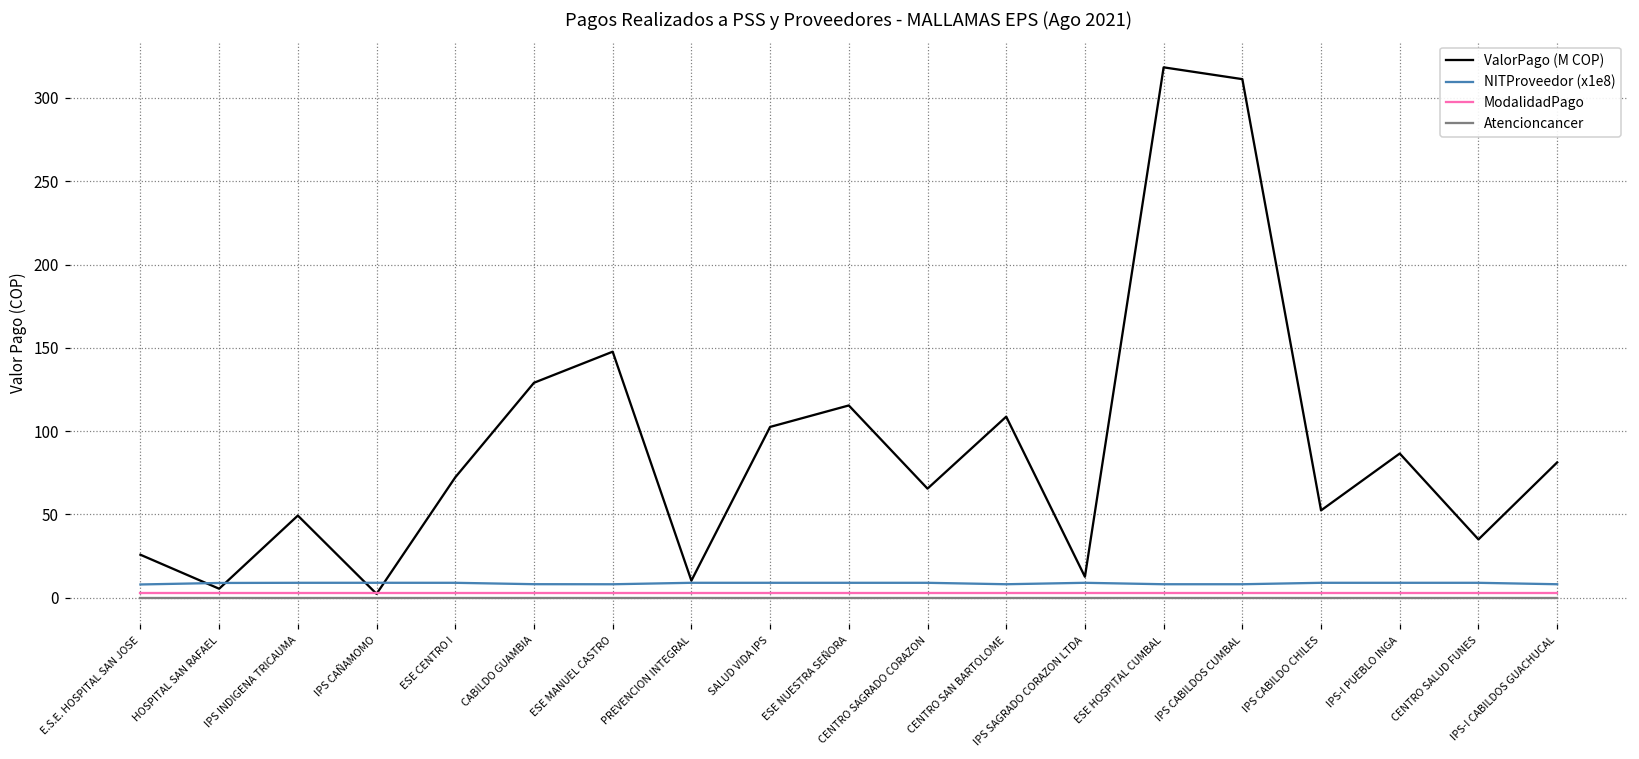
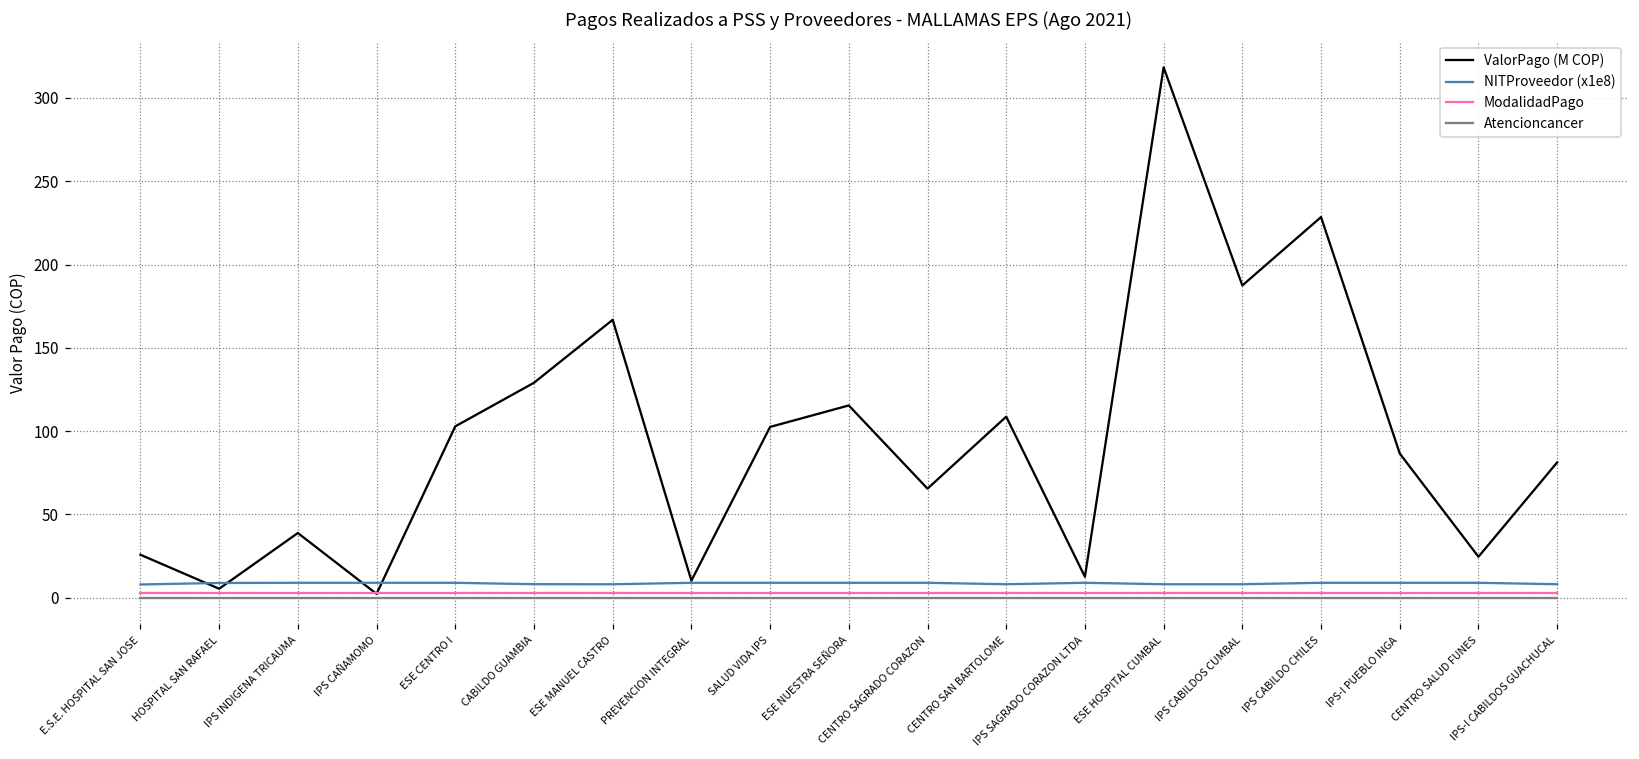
ValorPago (M COP), IPS INDIGENA TRICAUMA: 49 -> 39
ValorPago (M COP), ESE CENTRO I: 72 -> 103
ValorPago (M COP), ESE MANUEL CASTRO: 148 -> 167
ValorPago (M COP), IPS CABILDOS CUMBAL: 311 -> 187
ValorPago (M COP), IPS CABILDO CHILES: 52 -> 229
ValorPago (M COP), CENTRO SALUD FUNES: 35 -> 25
